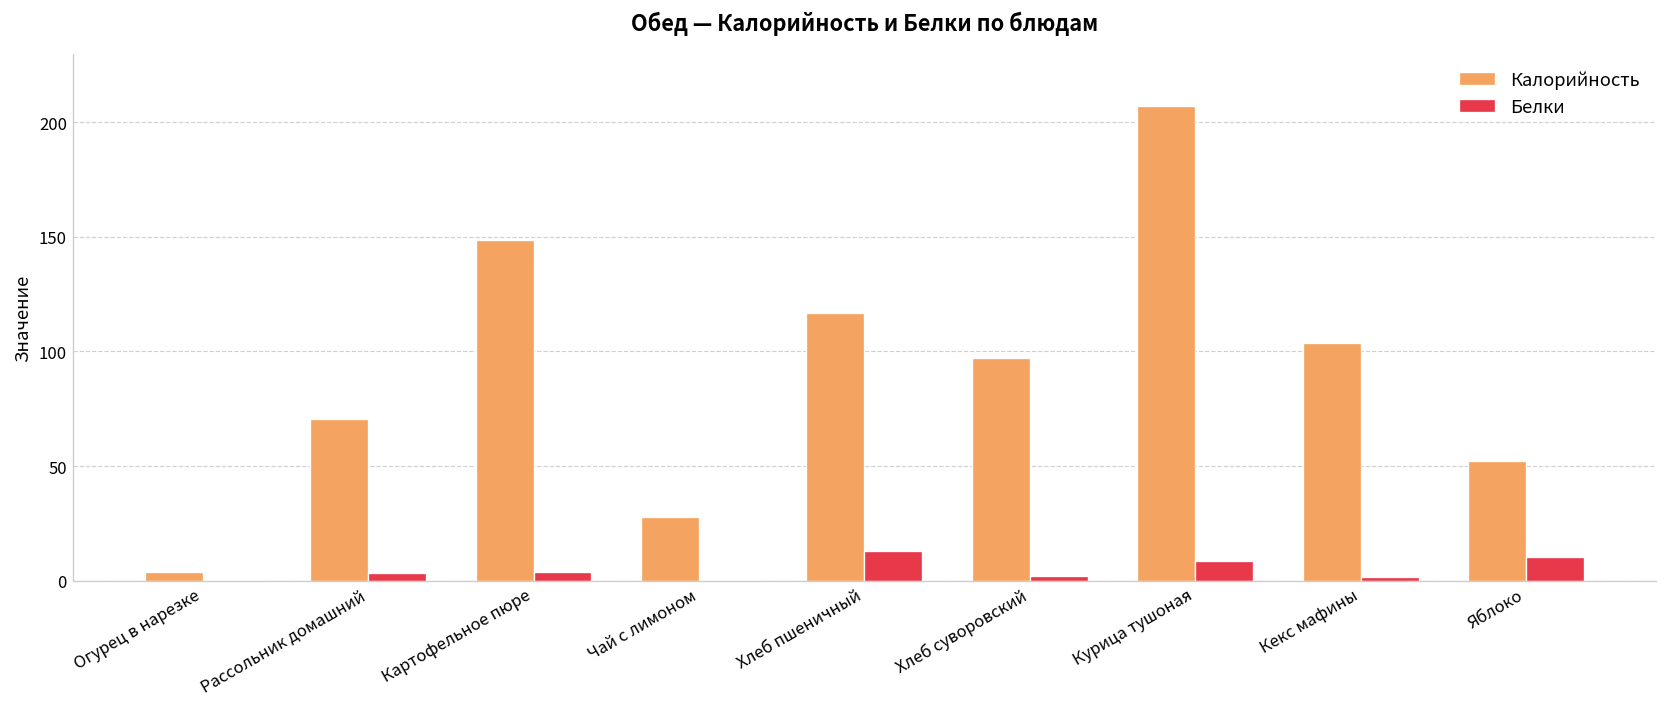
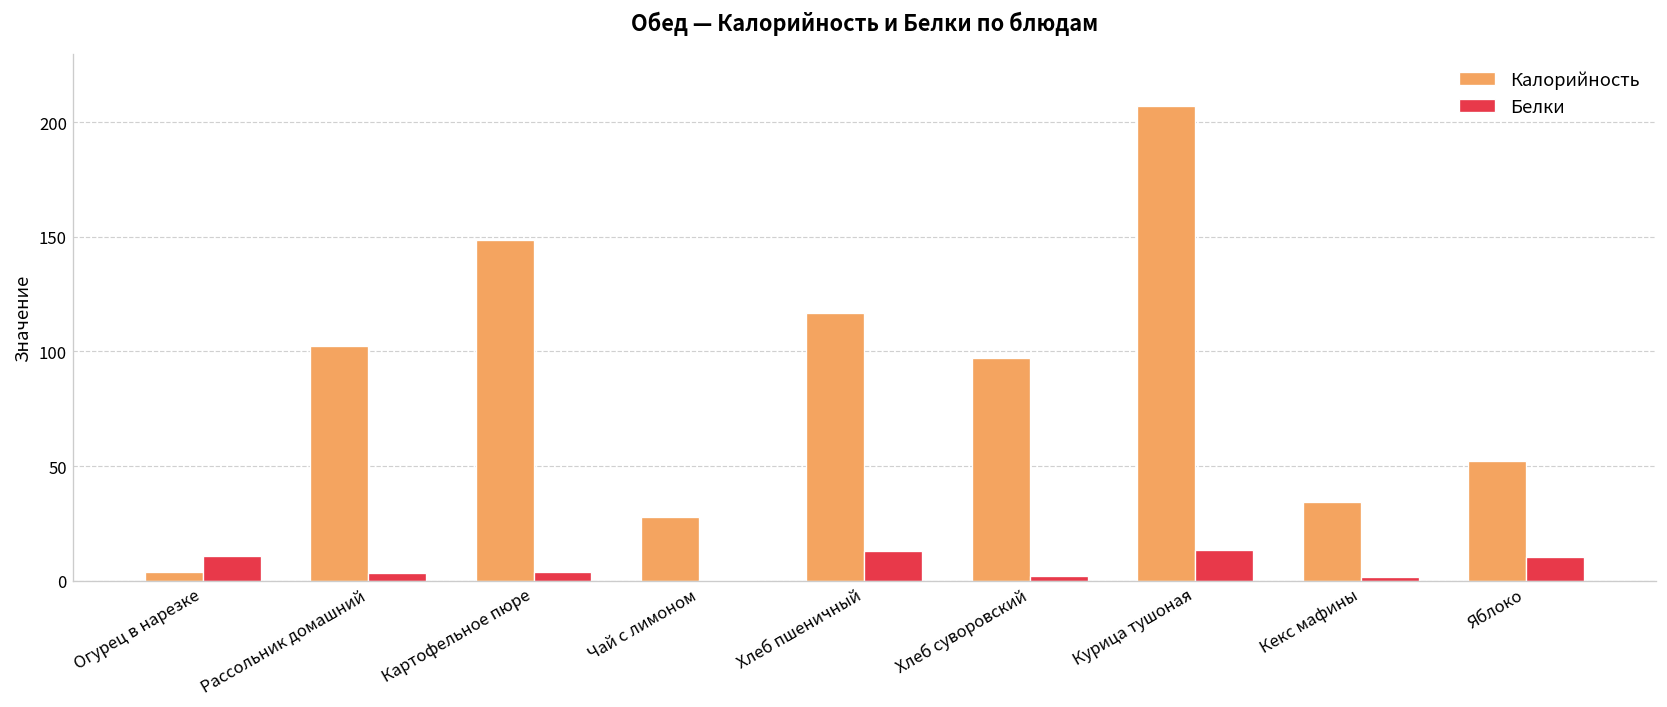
Белки, Огурец в нарезке: 0 -> 11
Калорийность, Рассольник домашний: 71 -> 102
Белки, Курица тушоная: 9 -> 14
Калорийность, Кекс мафины: 104 -> 34
